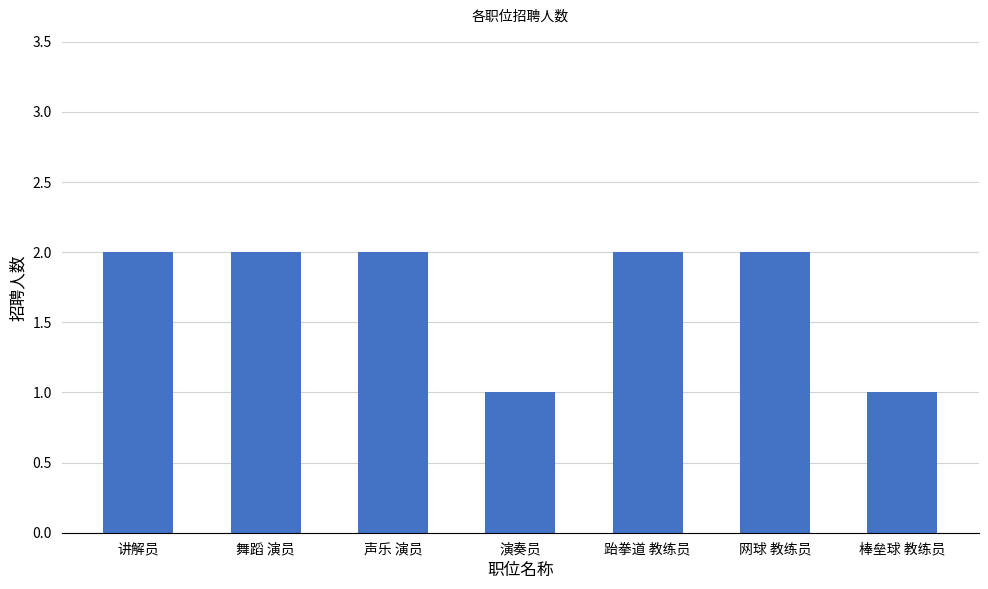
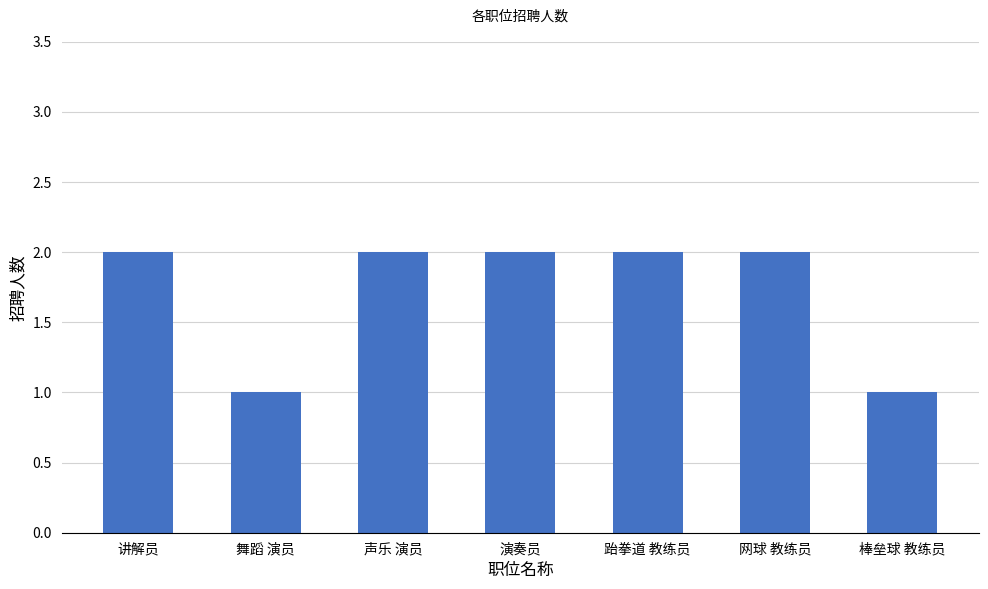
舞蹈 演员: 2 -> 1
演奏员: 1 -> 2
